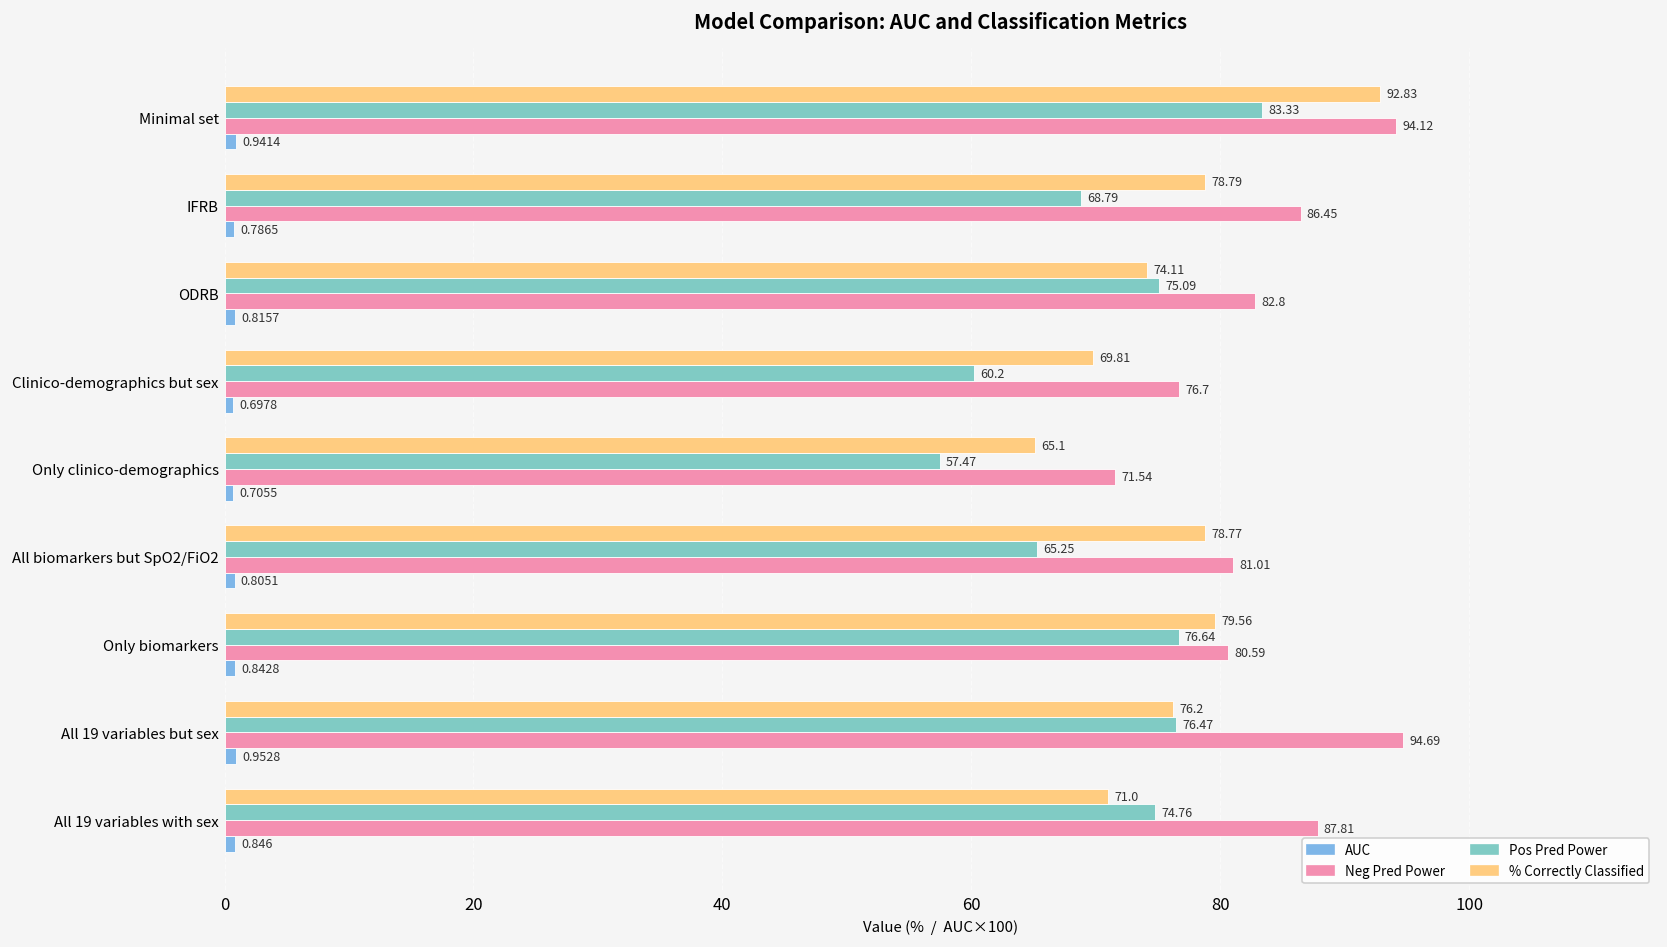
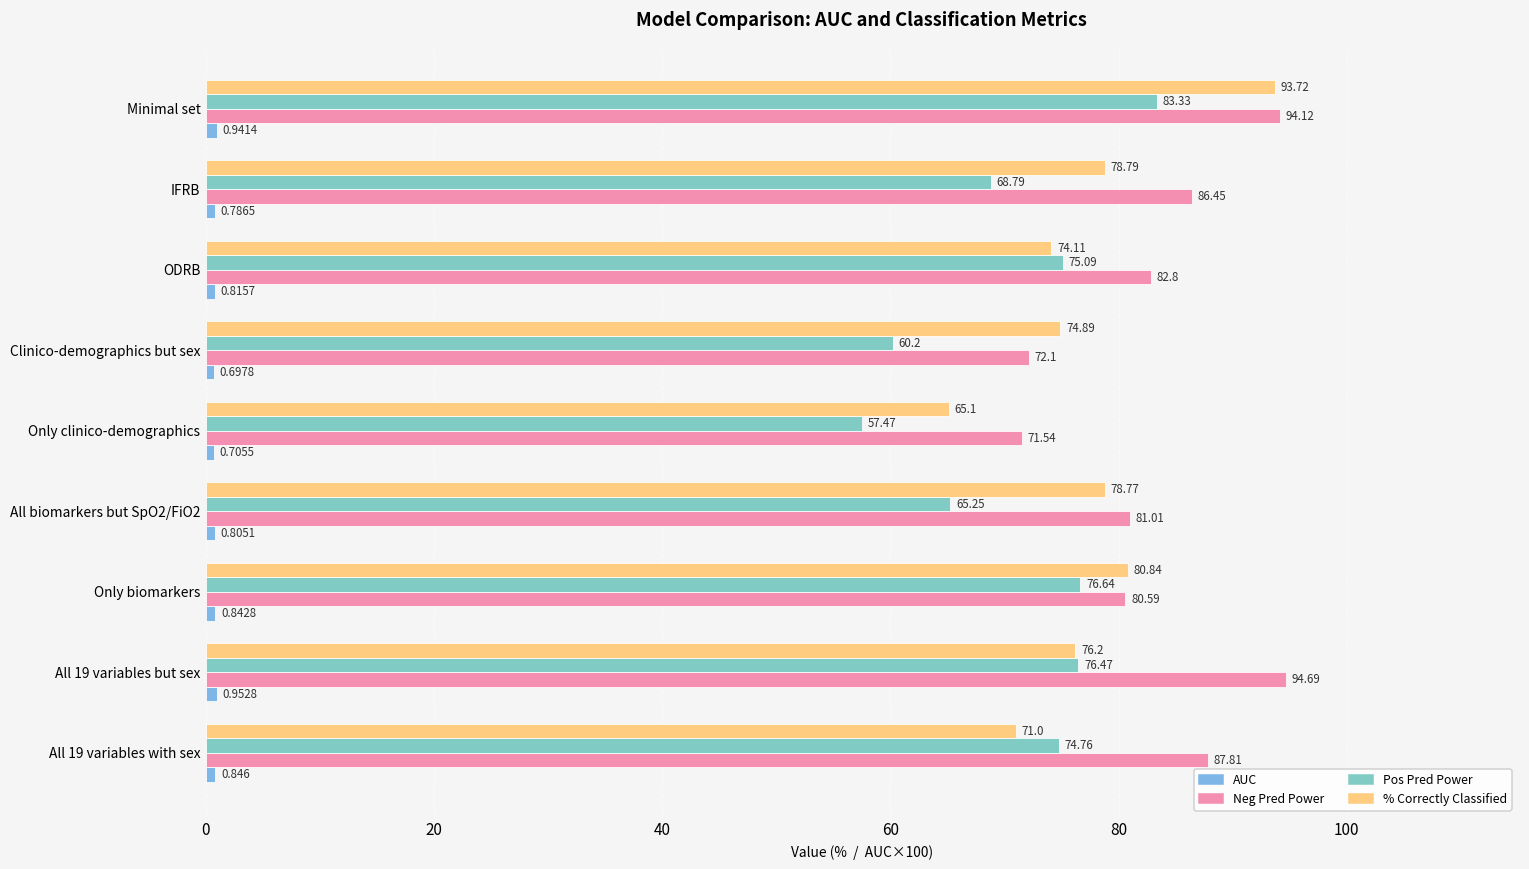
% Correctly Classified, Minimal set: 92.83 -> 93.72
% Correctly Classified, Clinico-demographics but sex: 69.81 -> 74.89
Neg Pred Power, Clinico-demographics but sex: 76.7 -> 72.1
% Correctly Classified, Only biomarkers: 79.56 -> 80.84
